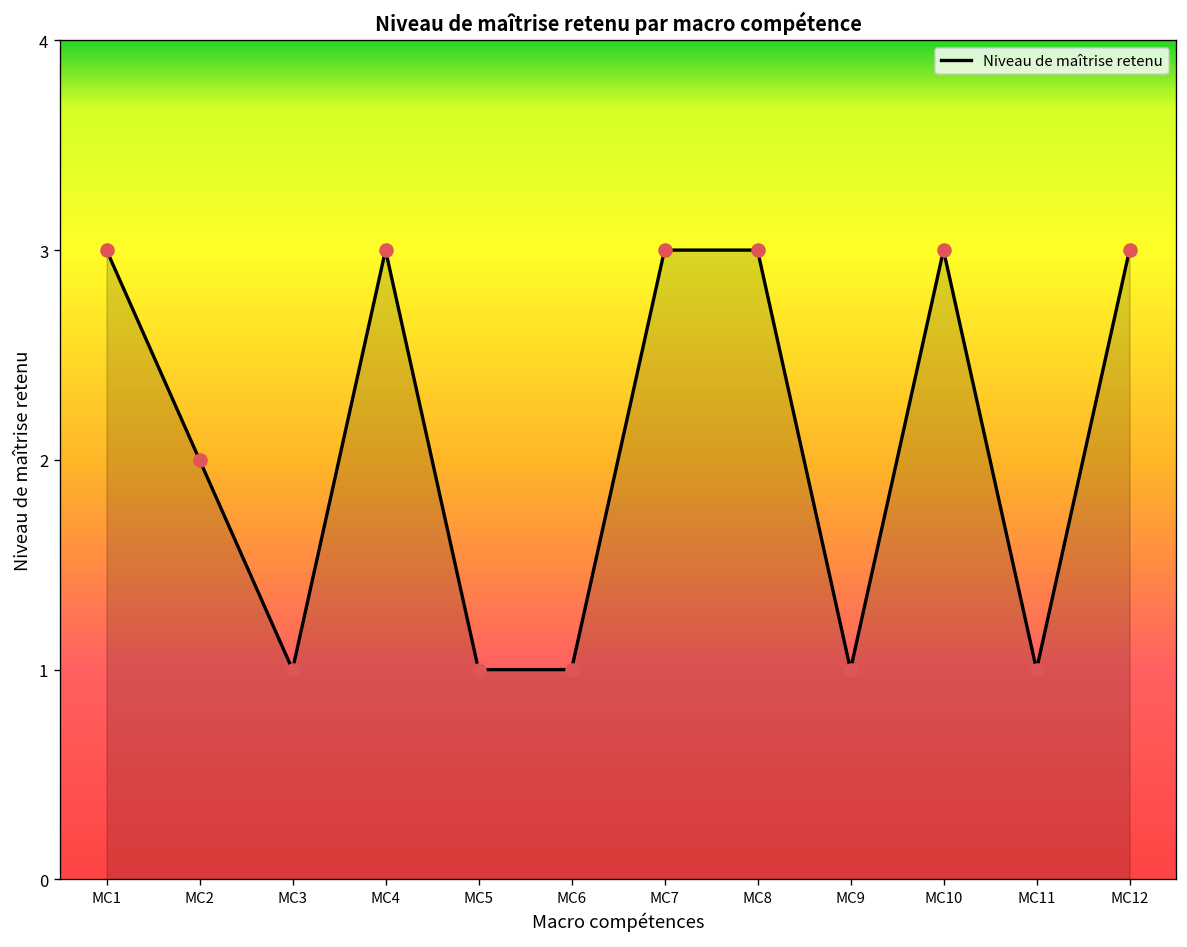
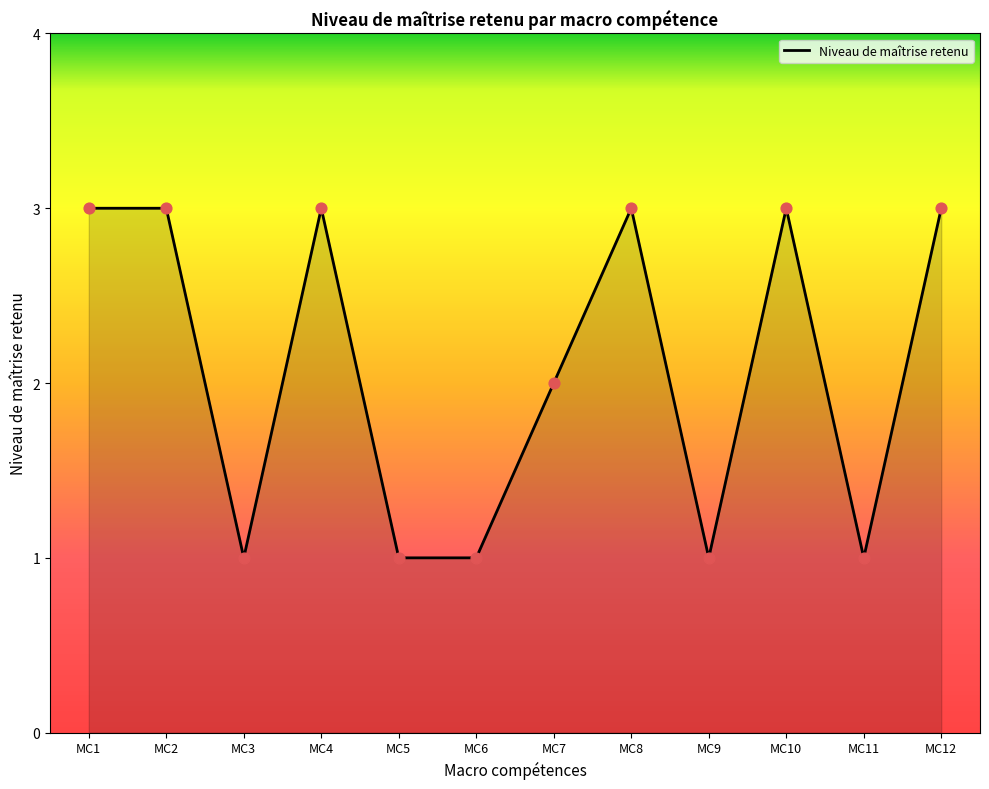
MC2: 2 -> 3
MC7: 3 -> 2
